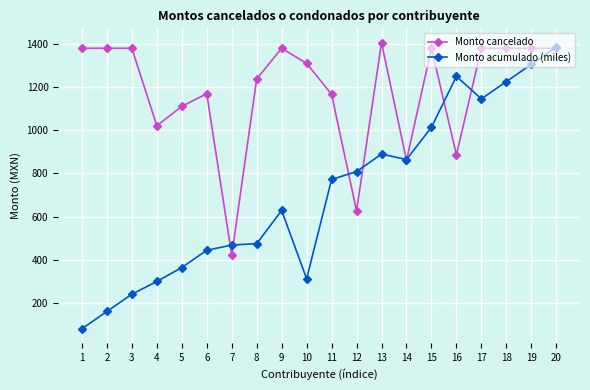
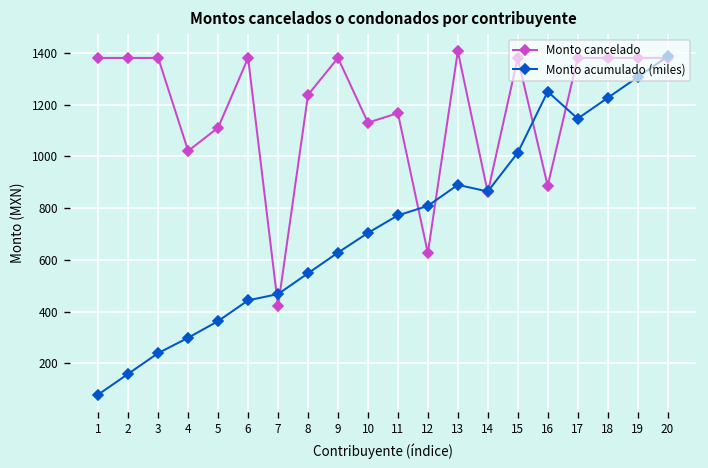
Monto cancelado, 6: 1170 -> 1380
Monto acumulado (miles), 8: 470 -> 550
Monto cancelado, 10: 1310 -> 1130
Monto acumulado (miles), 10: 310 -> 700
